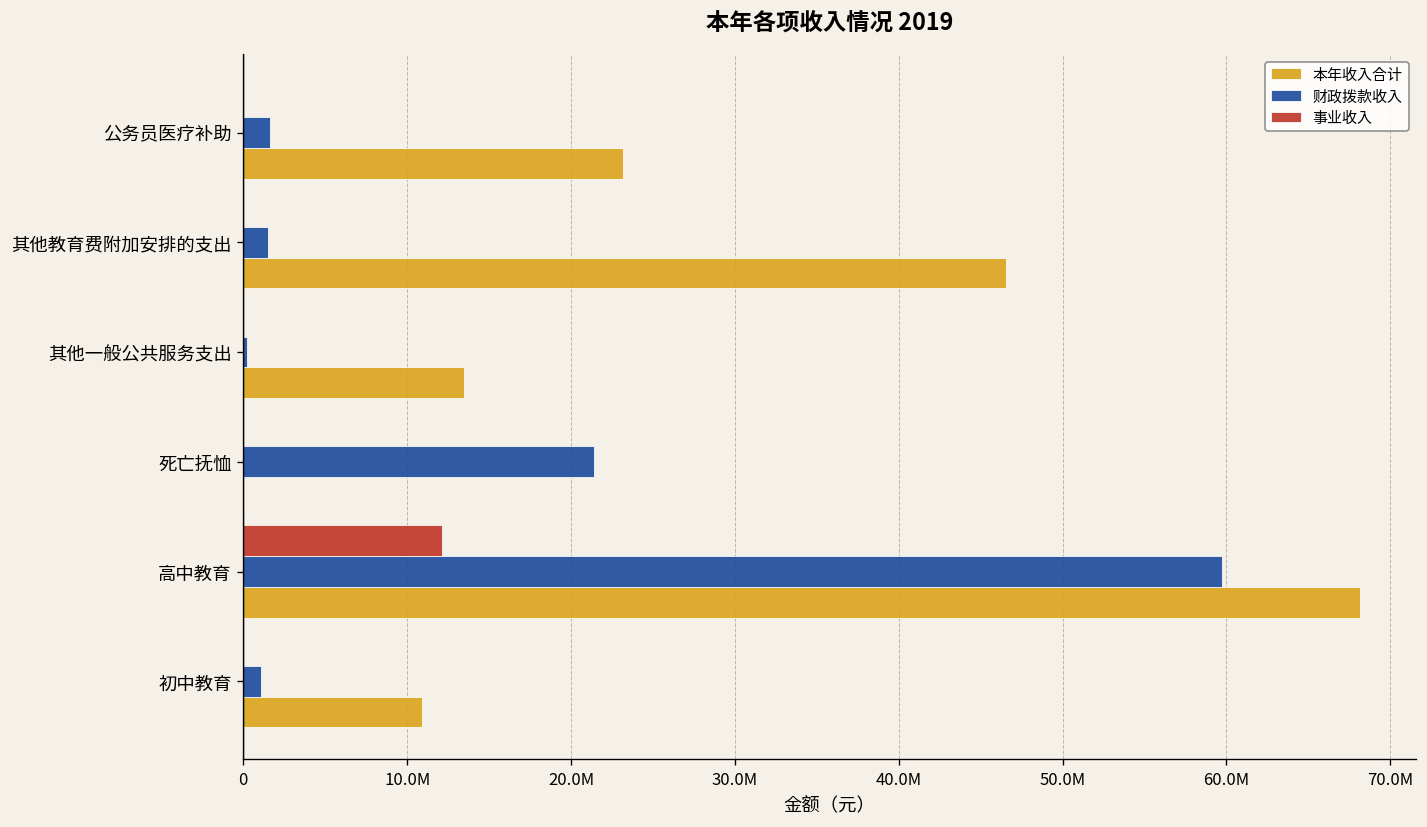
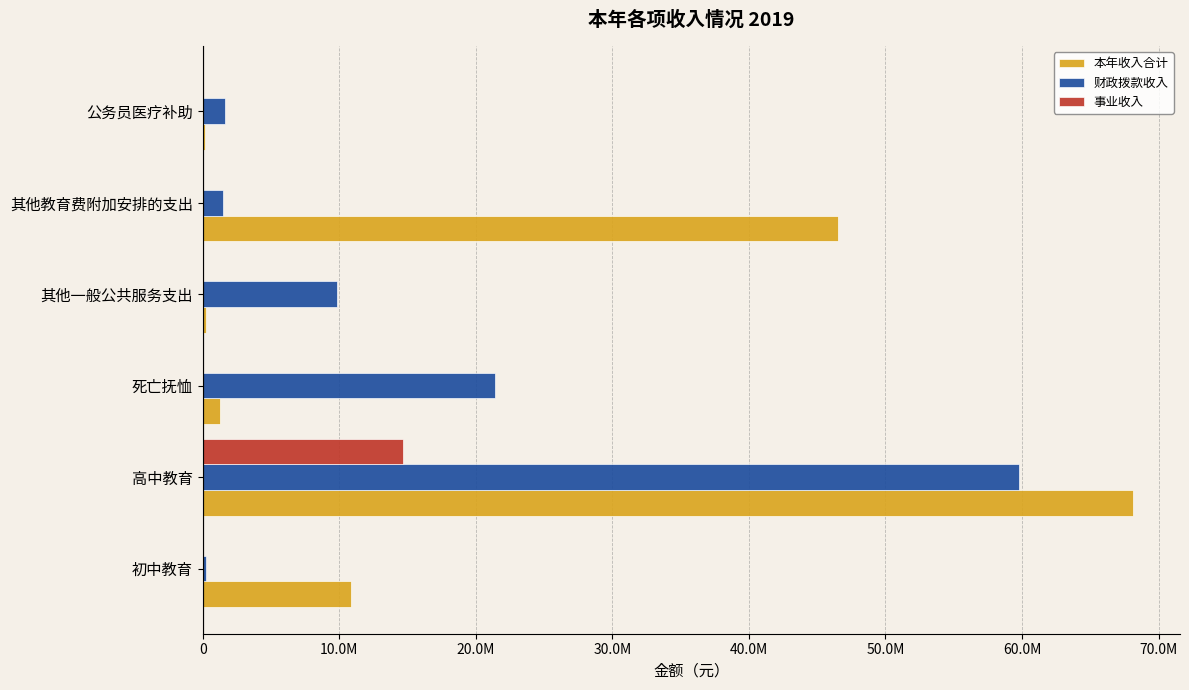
本年收入合计, 公务员医疗补助: 23200000 -> 100000
财政拨款收入, 其他一般公共服务支出: 200000 -> 9800000
本年收入合计, 其他一般公共服务支出: 13500000 -> 200000
本年收入合计, 死亡抚恤: 0 -> 1200000
事业收入, 高中教育: 12100000 -> 14700000
财政拨款收入, 初中教育: 1100000 -> 200000
